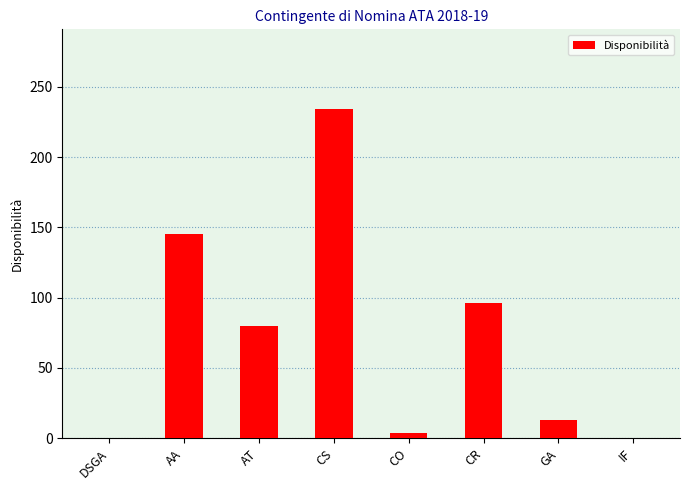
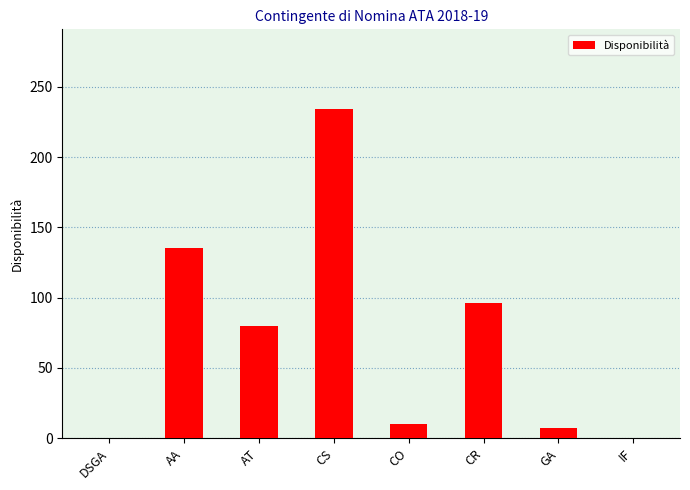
AA: 145 -> 135
CO: 4 -> 10
GA: 13 -> 7
